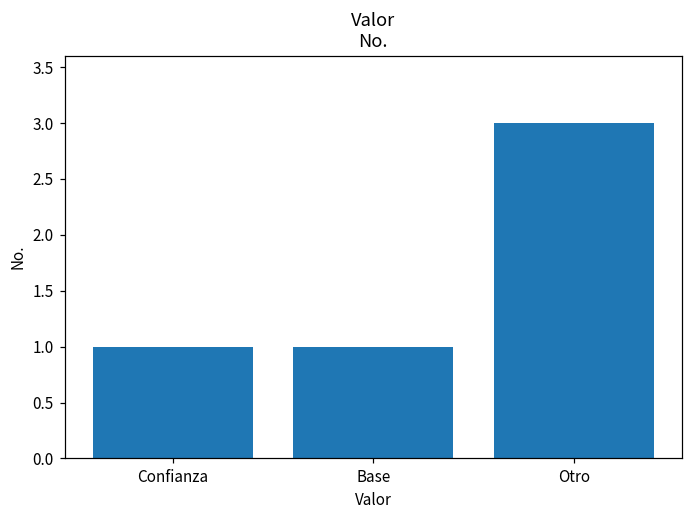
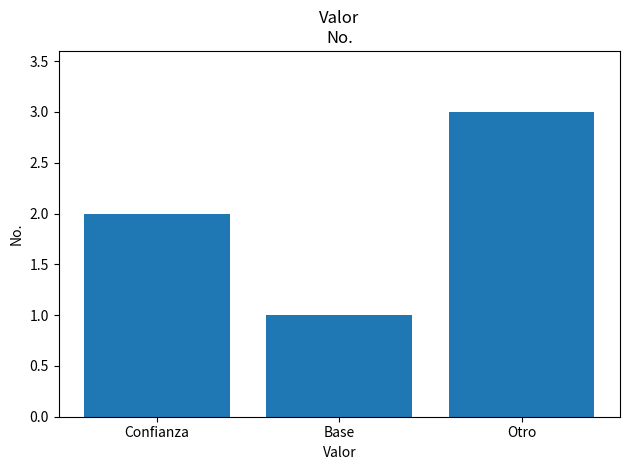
Confianza: 1 -> 2
